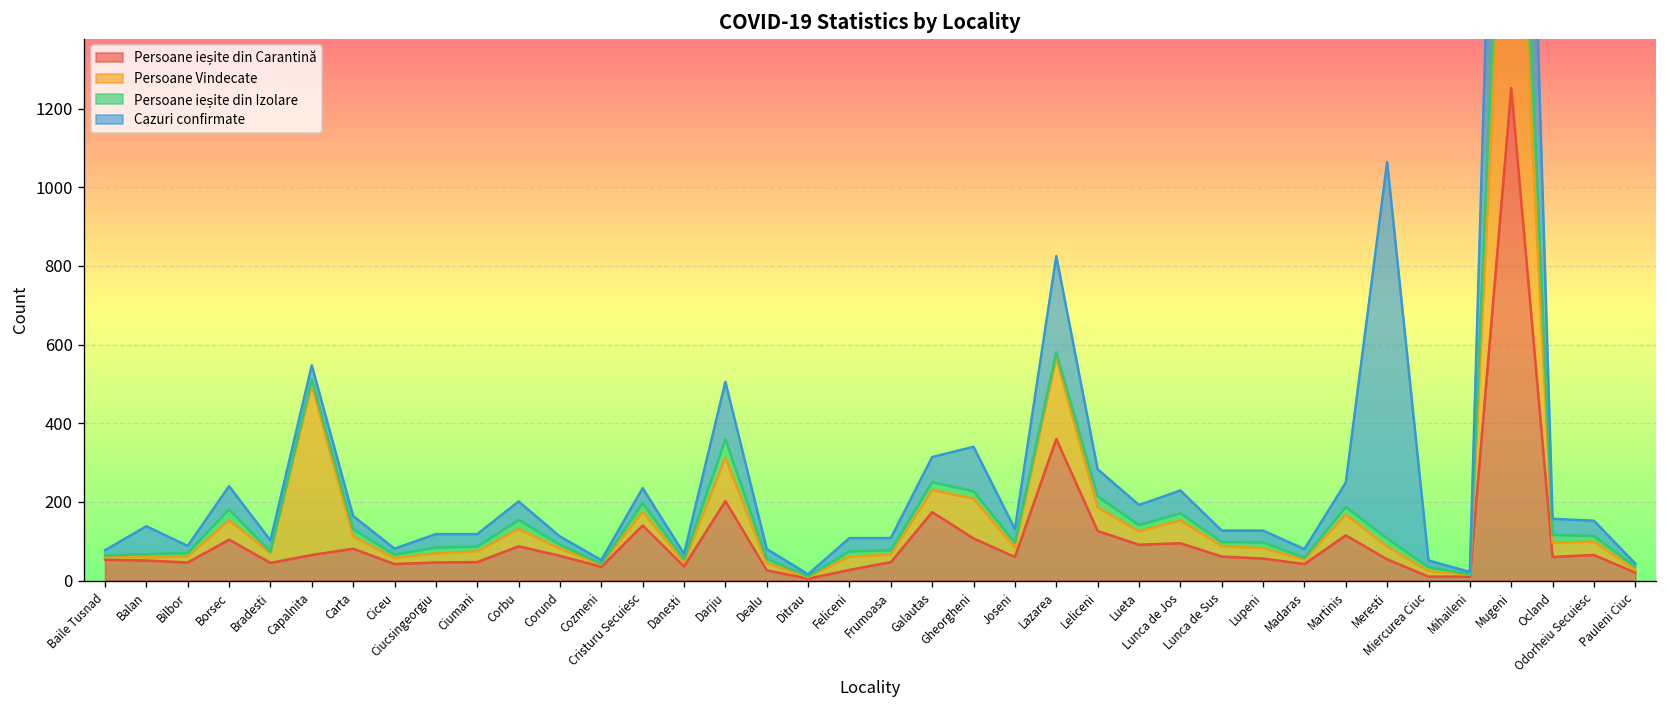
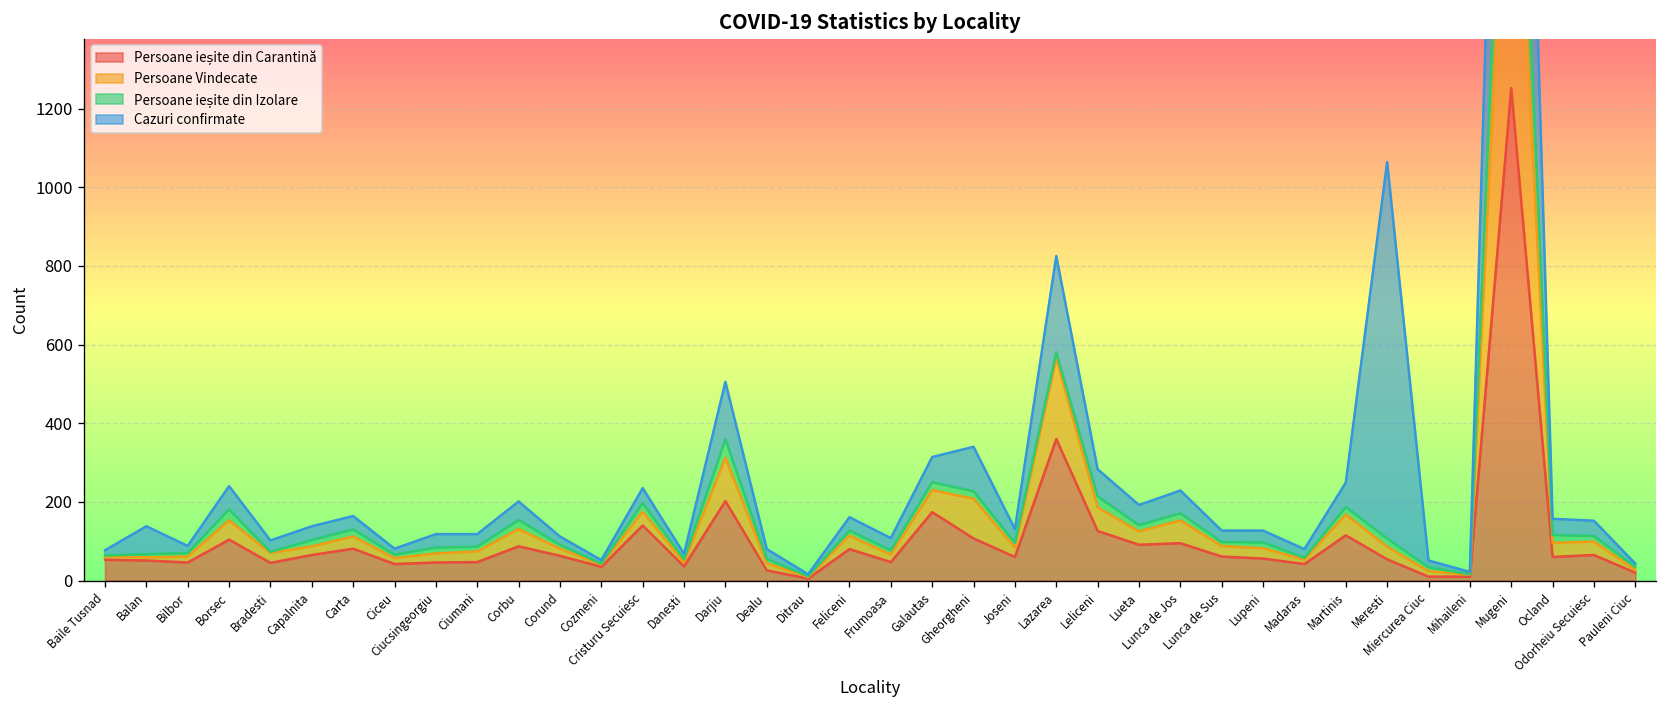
Persoane Vindecate, Capalnita: 430 -> 20
Persoane ieșite din Carantină, Feliceni: 30 -> 80
